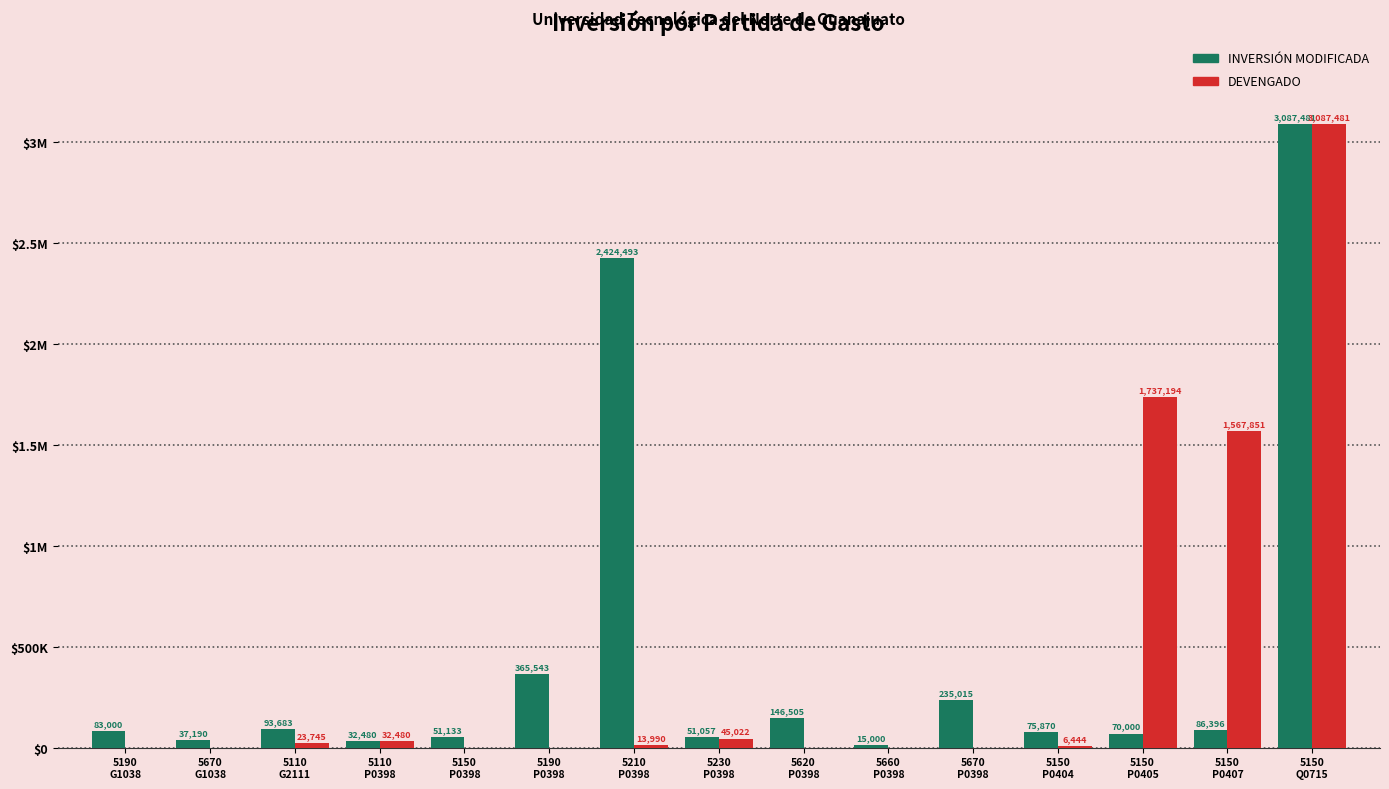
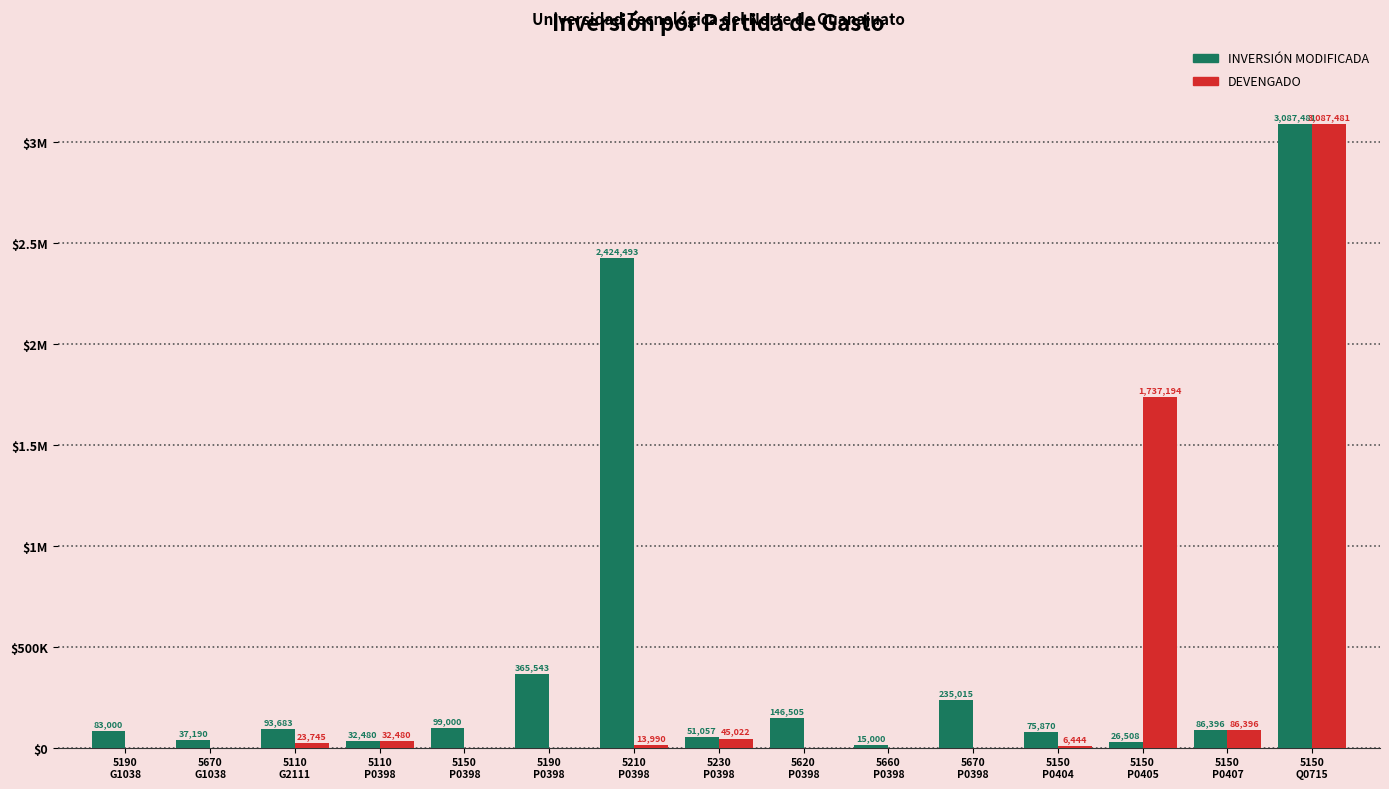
INVERSIÓN MODIFICADA, 5150 P0398: 51,133 -> 99,000
INVERSIÓN MODIFICADA, 5150 P0405: 70,000 -> 26,508
DEVENGADO, 5150 P0407: 1,567,851 -> 86,396
